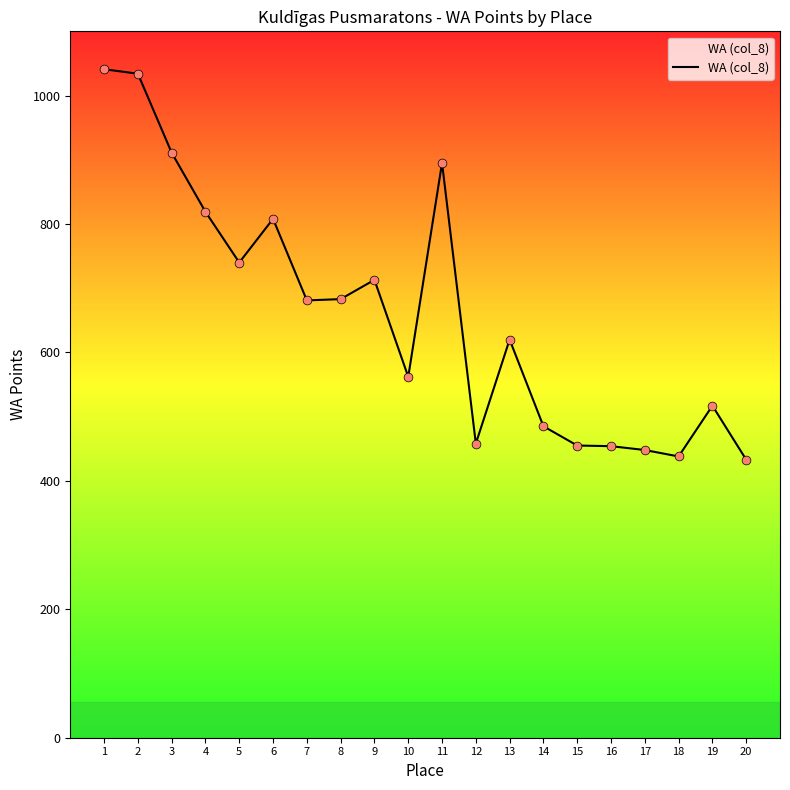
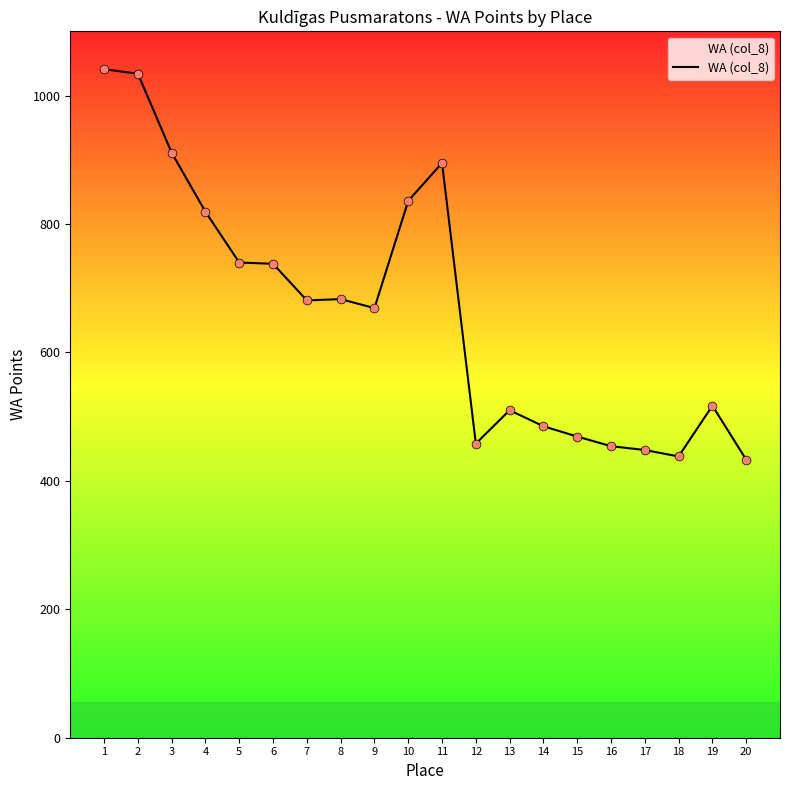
6: 810 -> 740
9: 710 -> 670
10: 560 -> 840
13: 620 -> 510
15: 460 -> 470
